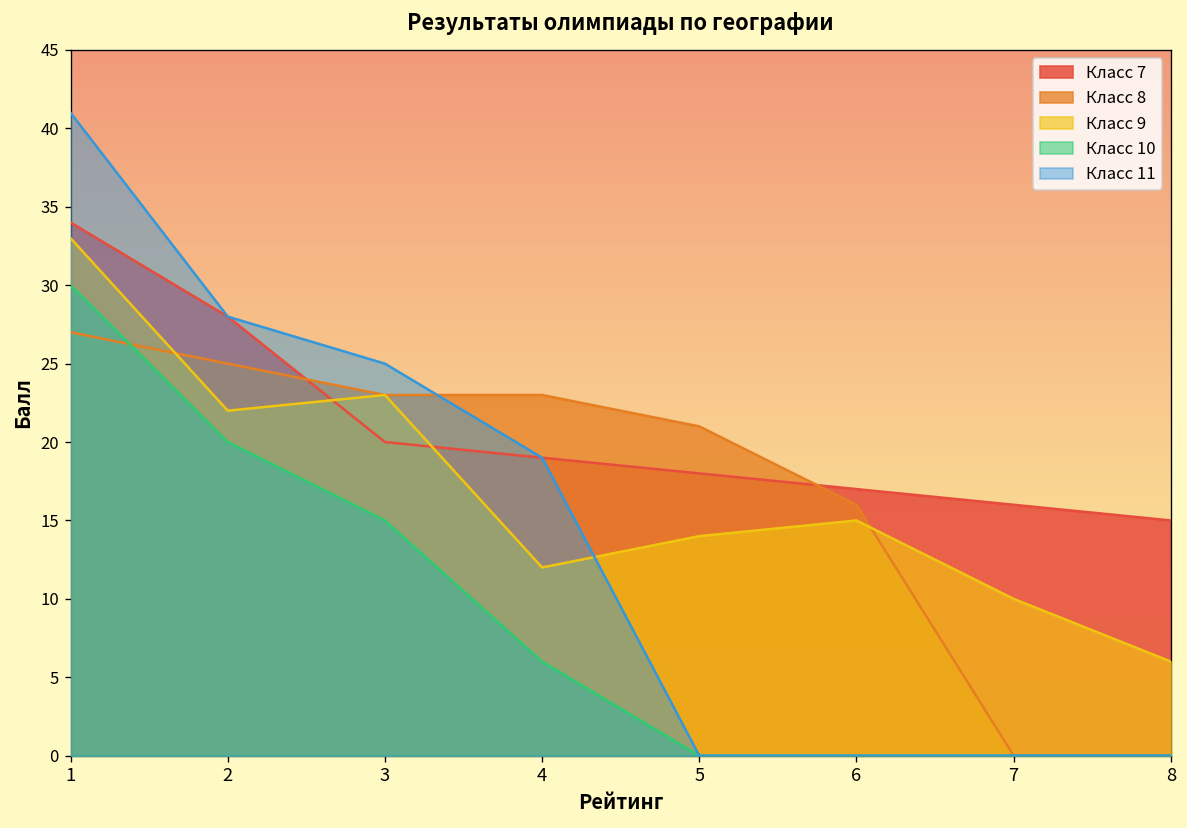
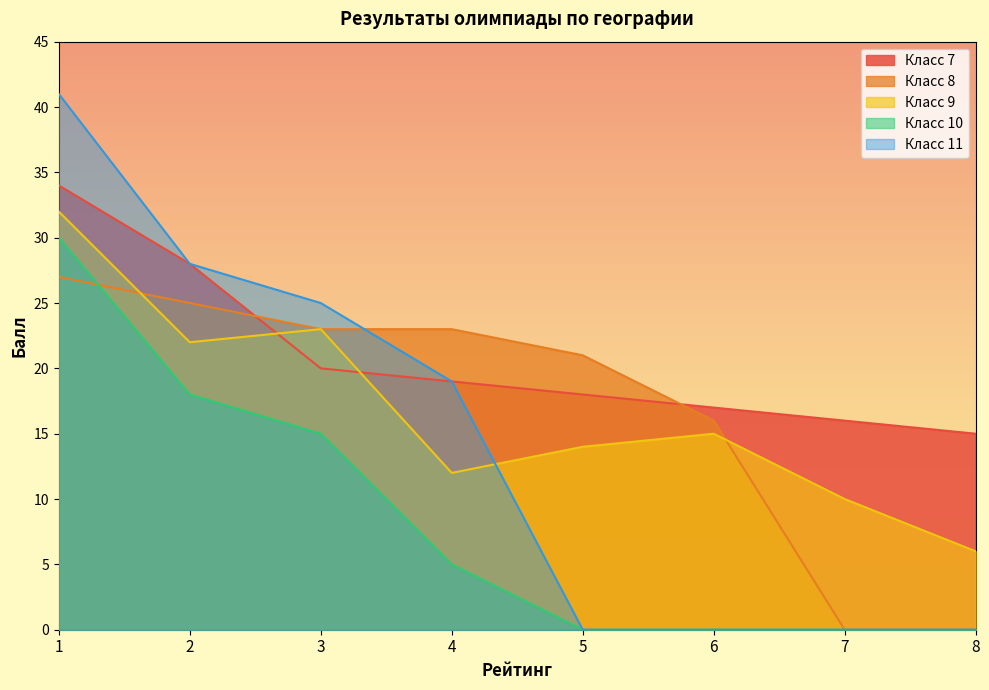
Класс 9, 1: 33 -> 32
Класс 10, 2: 20 -> 18
Класс 10, 4: 6 -> 5
